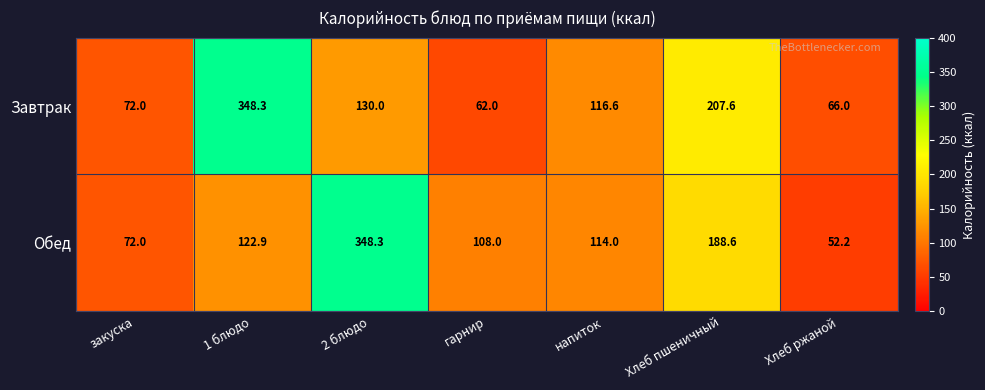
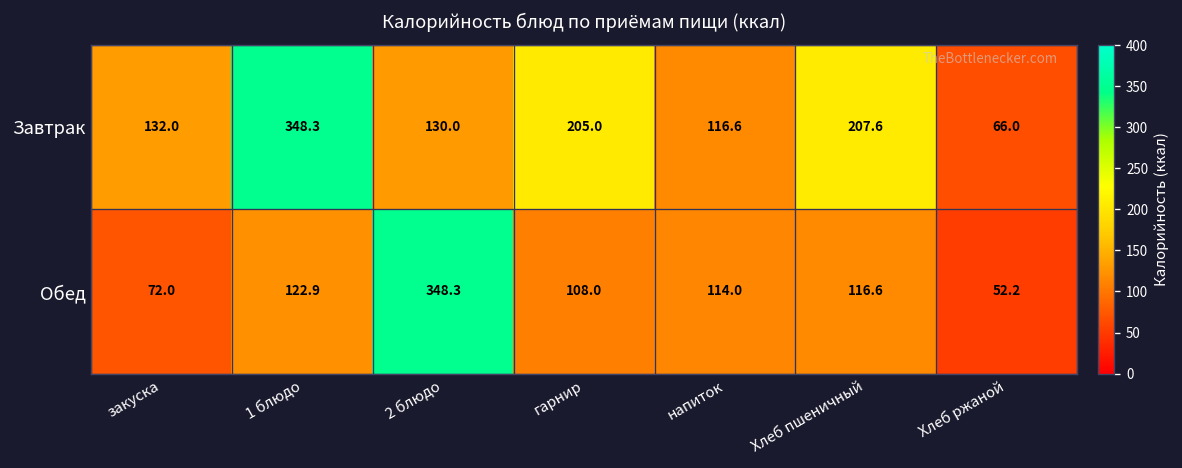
Завтрак, закуска: 72.0 -> 132.0
Завтрак, гарнир: 62.0 -> 205.0
Обед, Хлеб пшеничный: 188.6 -> 116.6
